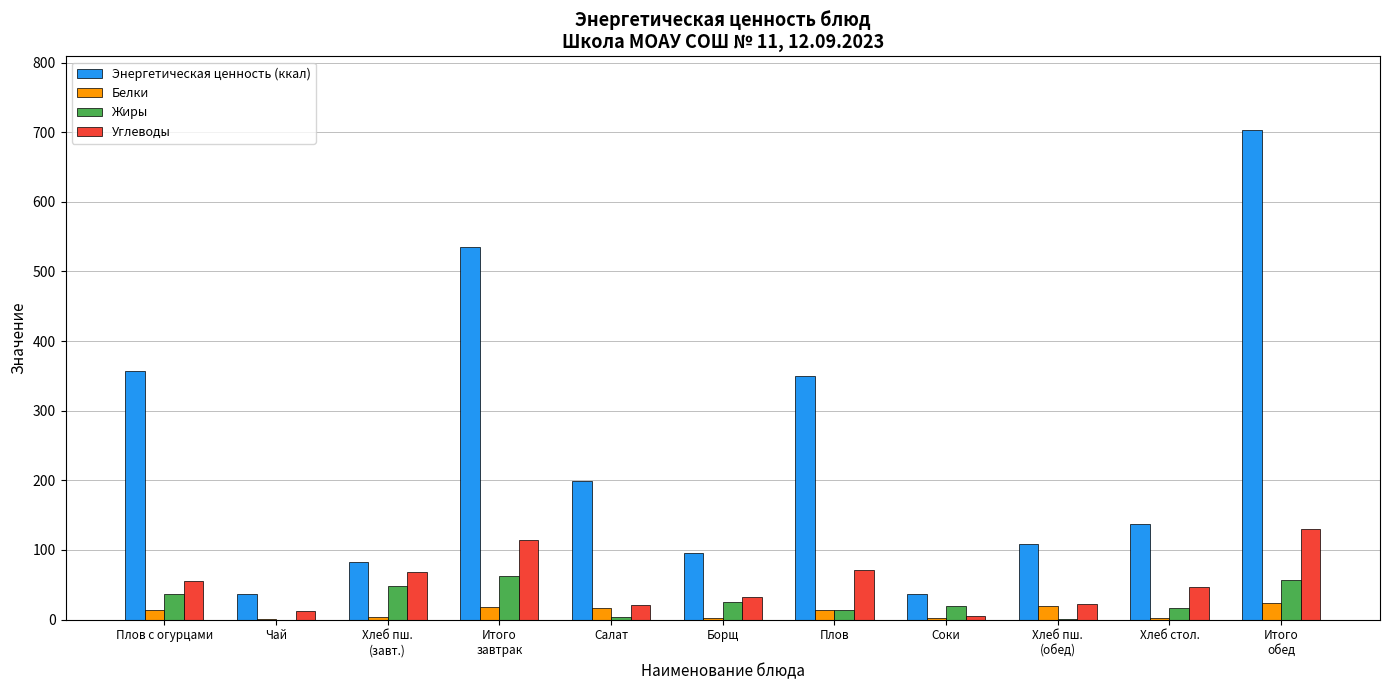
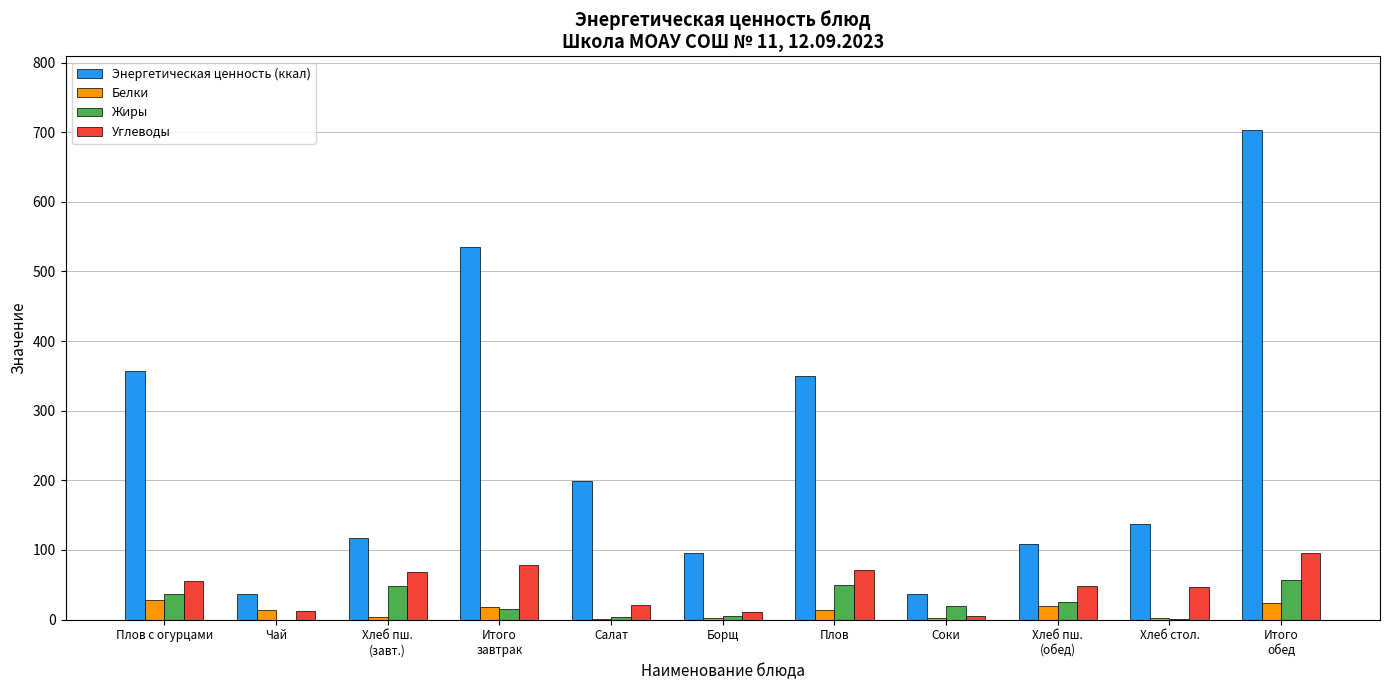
Белки, Плов с огурцами: 10 -> 30
Белки, Чай: 0 -> 10
Энергетическая ценность (ккал), Хлеб пш. (завт.): 80 -> 120
Жиры, Итого завтрак: 60 -> 20
Углеводы, Итого завтрак: 110 -> 80
Белки, Салат: 20 -> 0
Жиры, Борщ: 30 -> 10
Углеводы, Борщ: 30 -> 10
Жиры, Плов: 10 -> 50
Жиры, Хлеб пш. (обед): 0 -> 30
Углеводы, Хлеб пш. (обед): 20 -> 50
Жиры, Хлеб стол.: 20 -> 0
Углеводы, Итого обед: 130 -> 100
